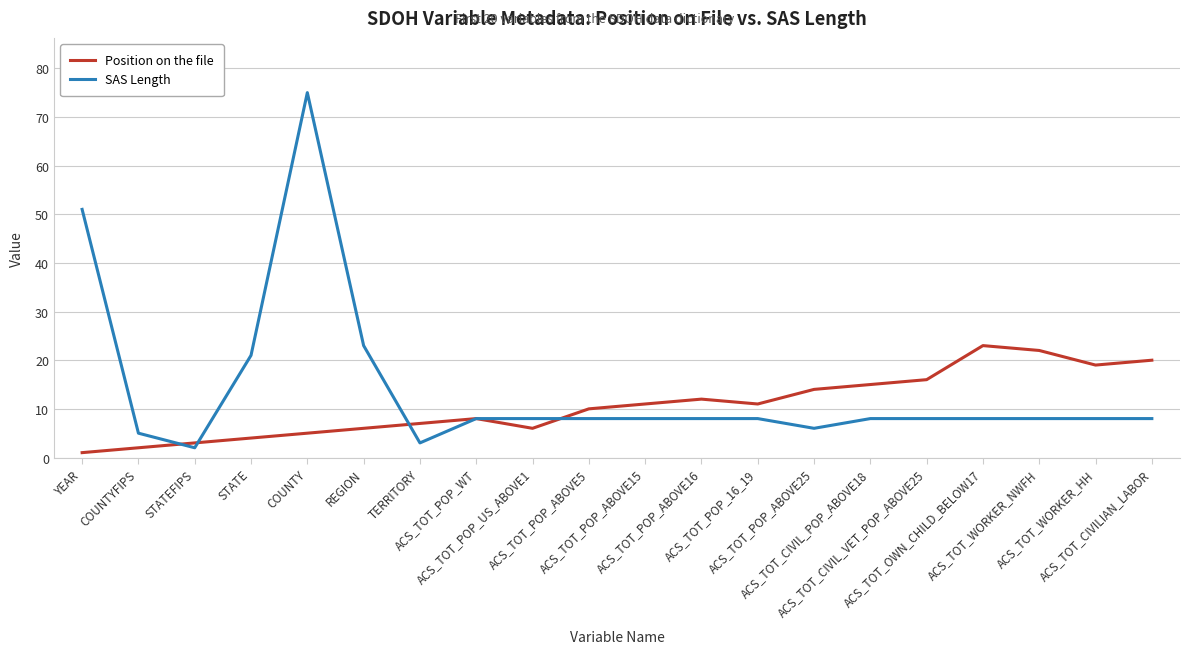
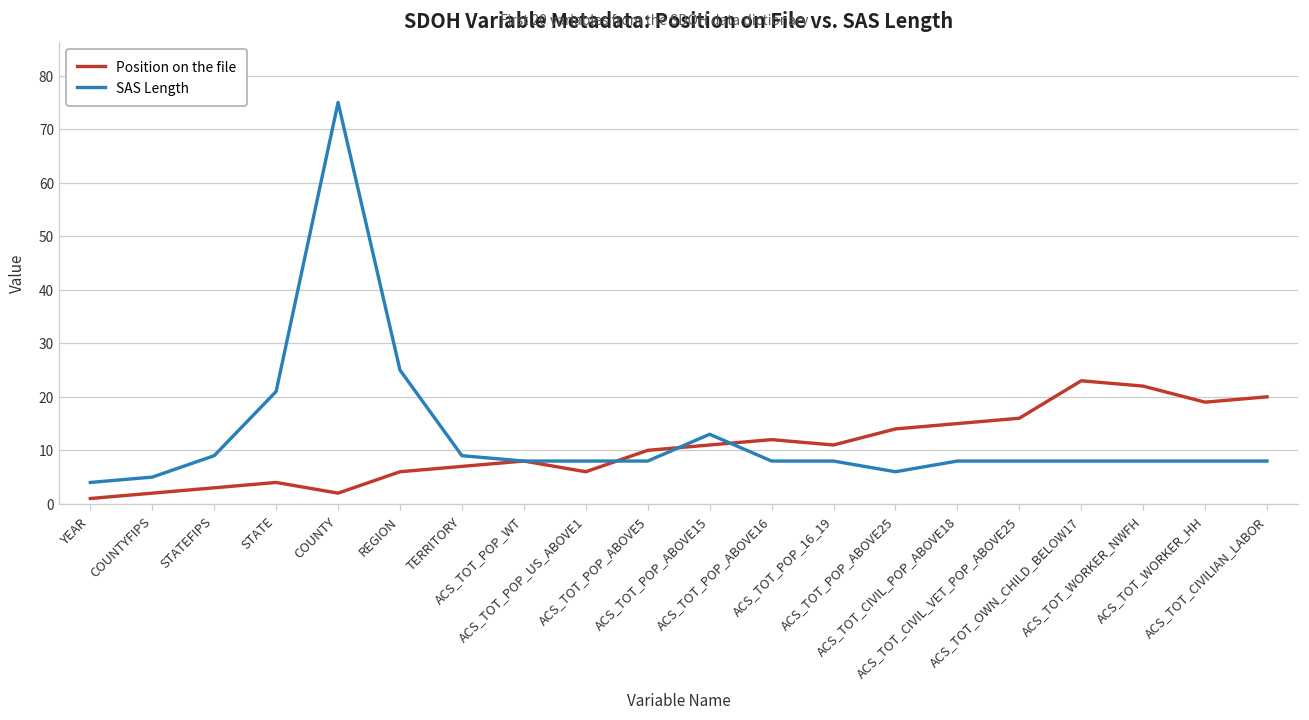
SAS Length, YEAR: 51 -> 4
SAS Length, STATEFIPS: 2 -> 9
Position on the file, COUNTY: 5 -> 2
SAS Length, REGION: 23 -> 25
SAS Length, TERRITORY: 3 -> 9
SAS Length, ACS_TOT_POP_ABOVE15: 8 -> 13
